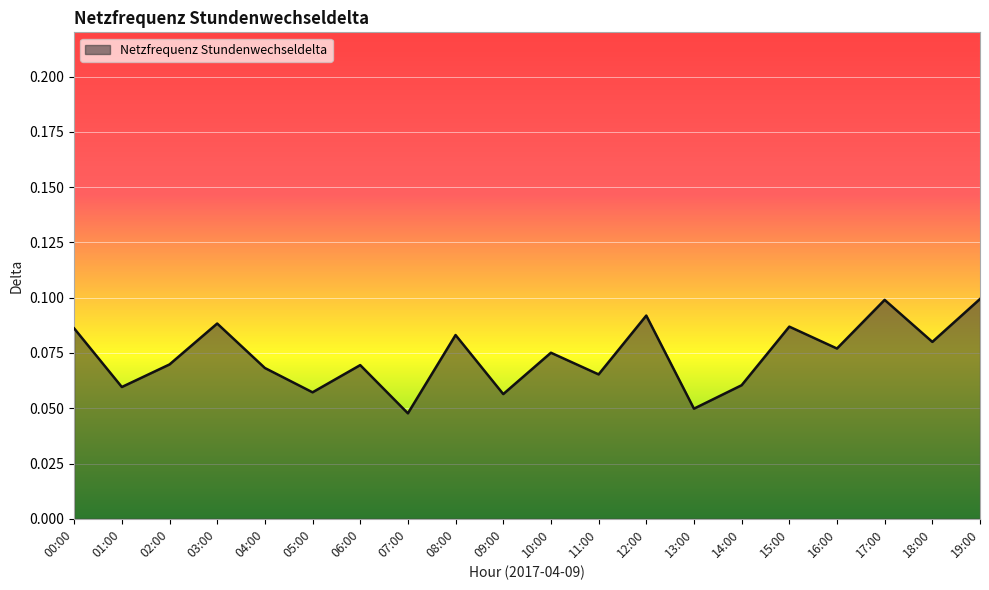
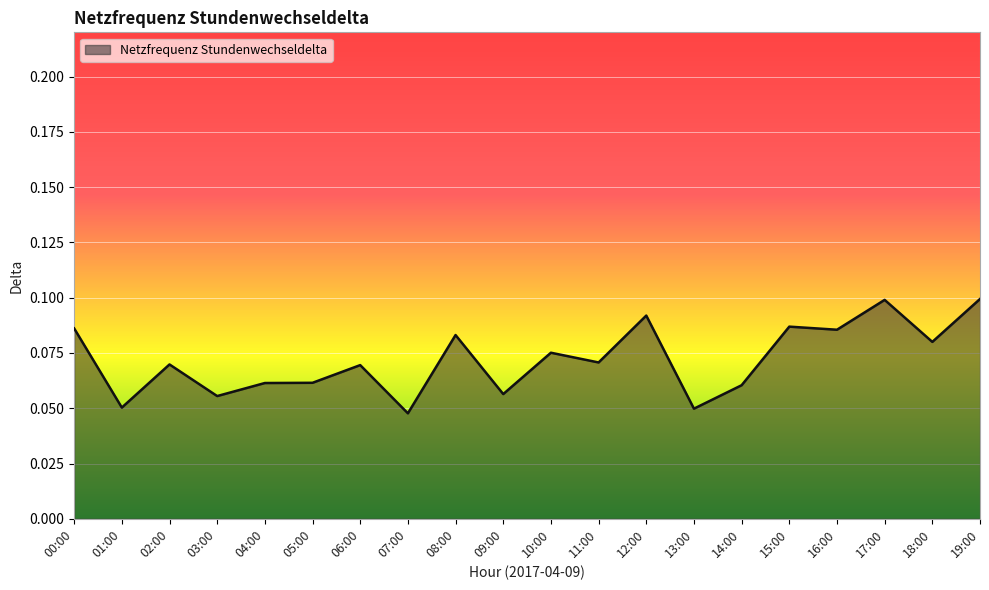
01:00: 0.060 -> 0.050
03:00: 0.088 -> 0.056
04:00: 0.068 -> 0.061
05:00: 0.057 -> 0.062
11:00: 0.065 -> 0.071
16:00: 0.077 -> 0.086
